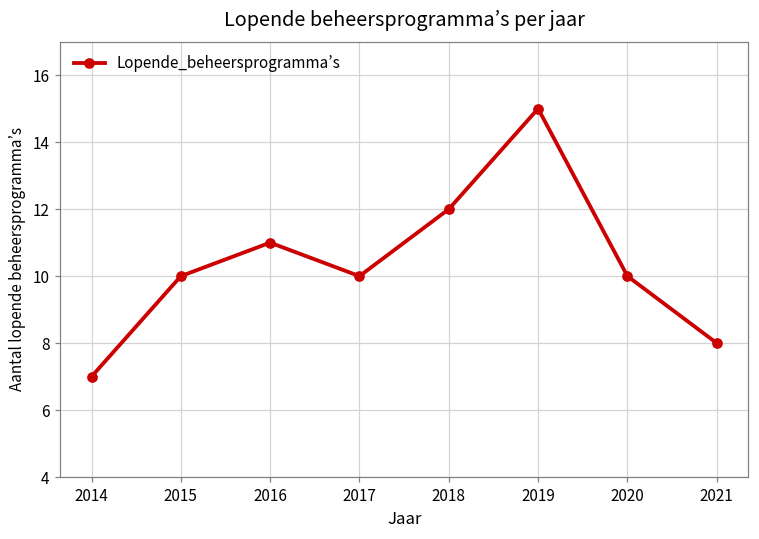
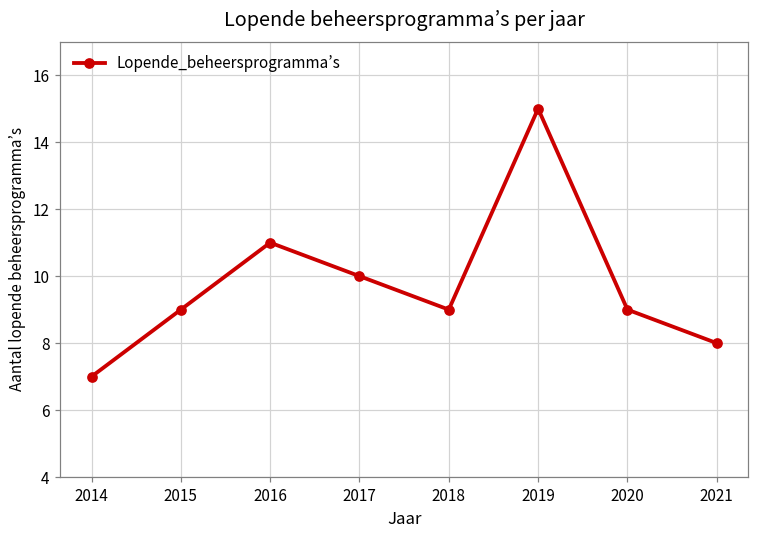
2015: 10 -> 9
2018: 12 -> 9
2020: 10 -> 9
